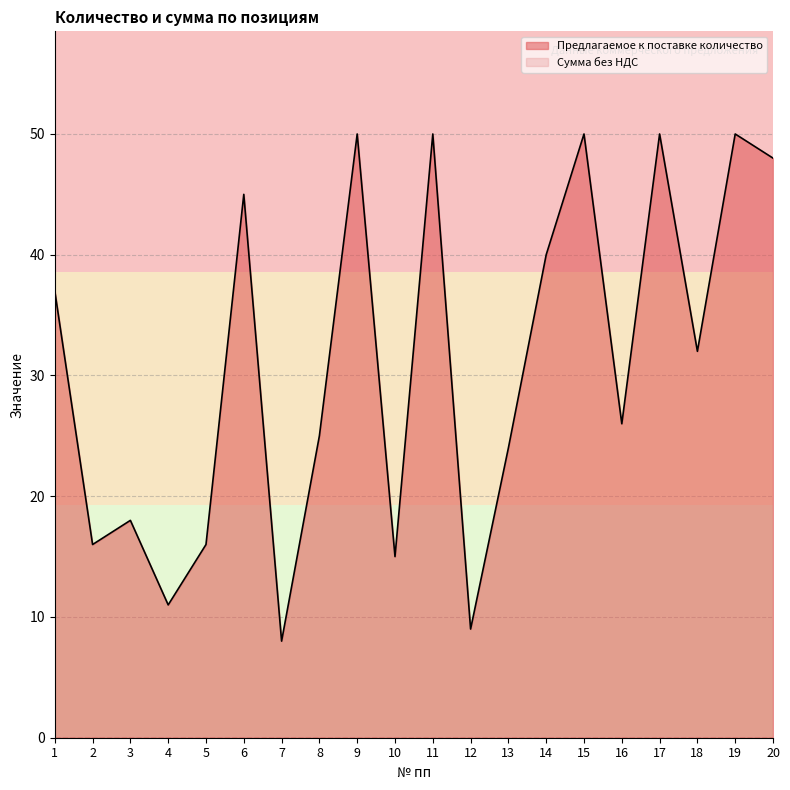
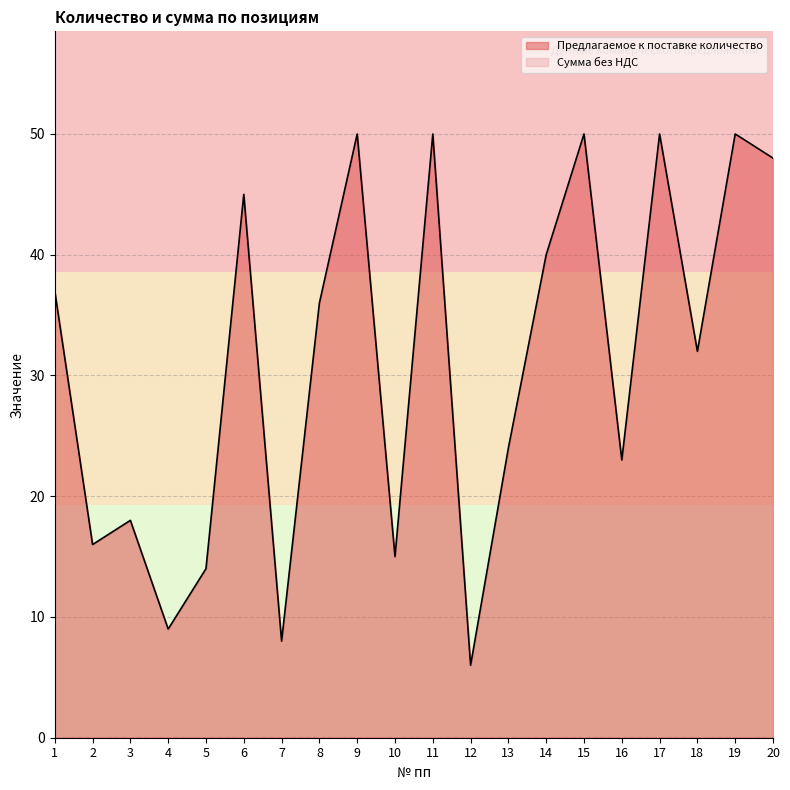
Предлагаемое к поставке количество, 4: 11 -> 9
Предлагаемое к поставке количество, 5: 16 -> 14
Предлагаемое к поставке количество, 8: 25 -> 36
Предлагаемое к поставке количество, 12: 9 -> 6
Предлагаемое к поставке количество, 16: 26 -> 23
